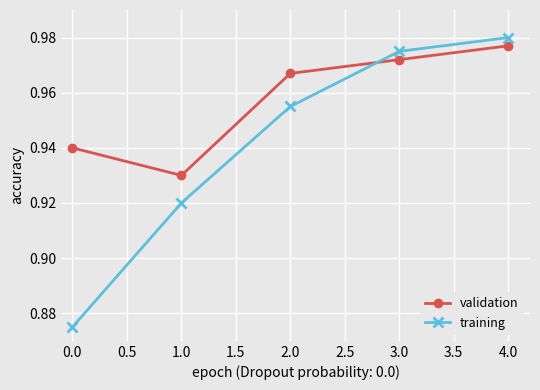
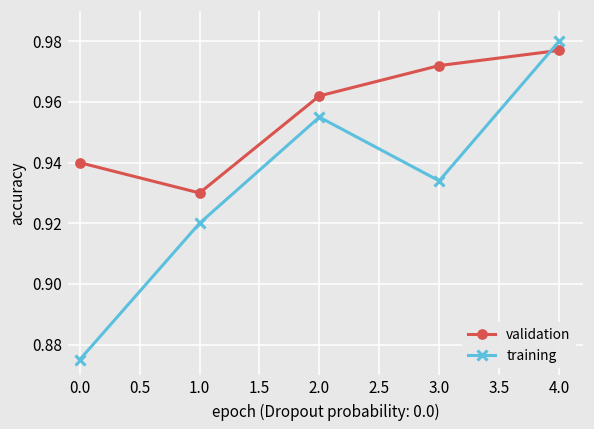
validation, 2.0: 0.967 -> 0.962
training, 3.0: 0.975 -> 0.934
